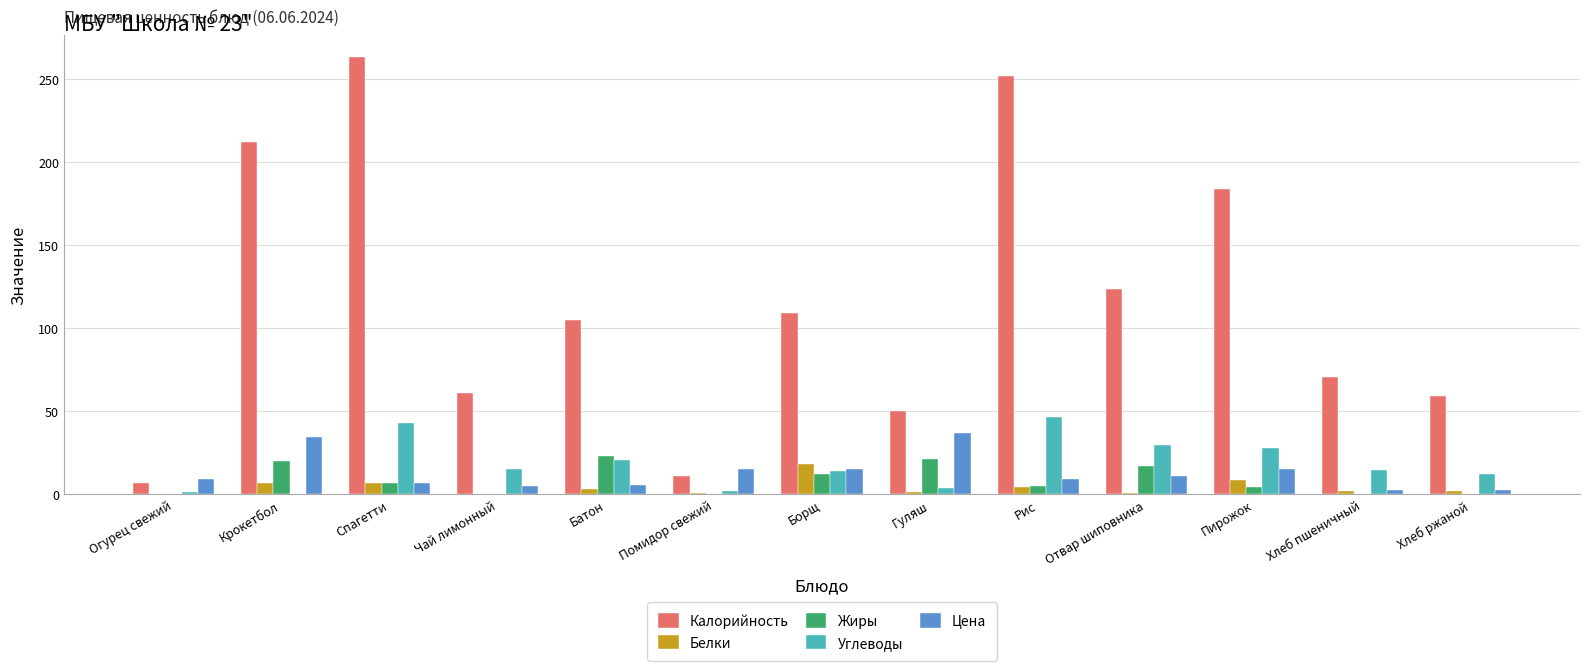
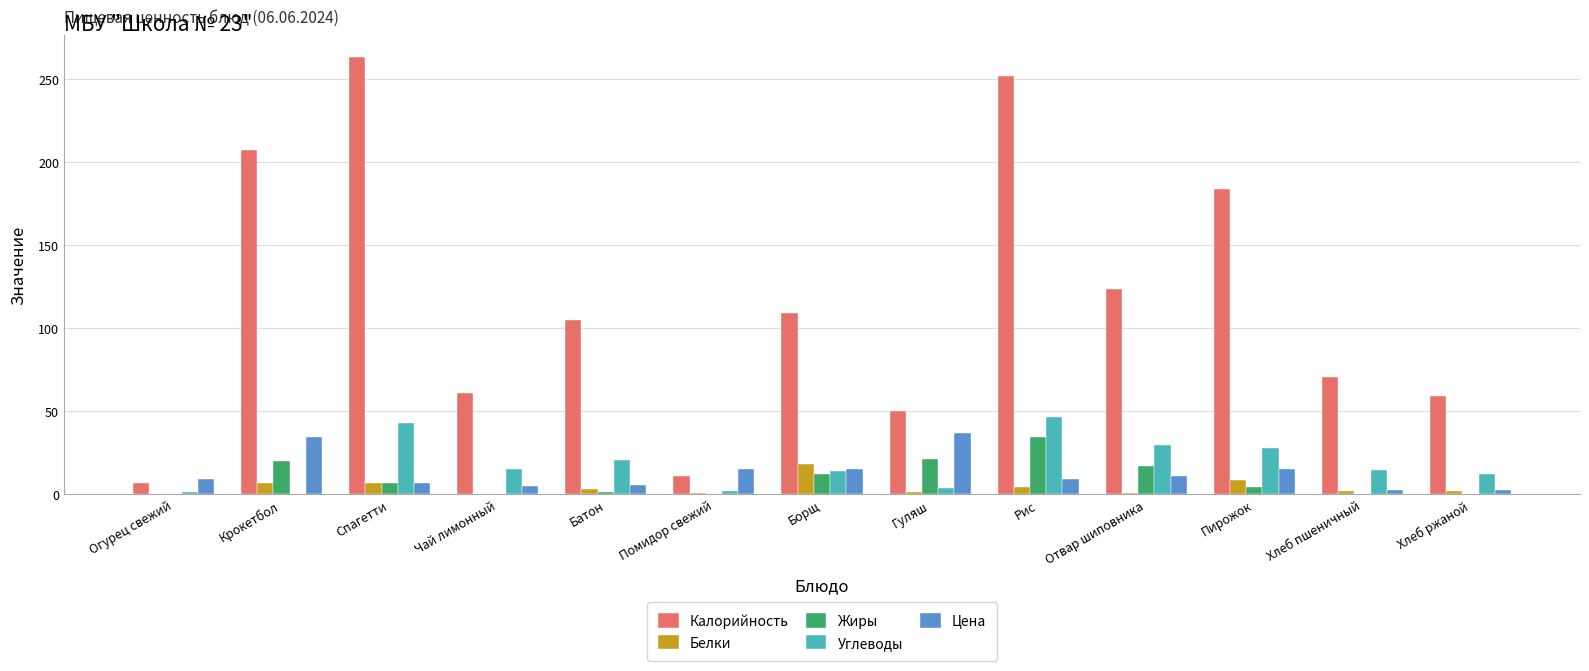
Калорийность, Крокетбол: 212 -> 207
Жиры, Батон: 23 -> 1
Жиры, Рис: 5 -> 34
